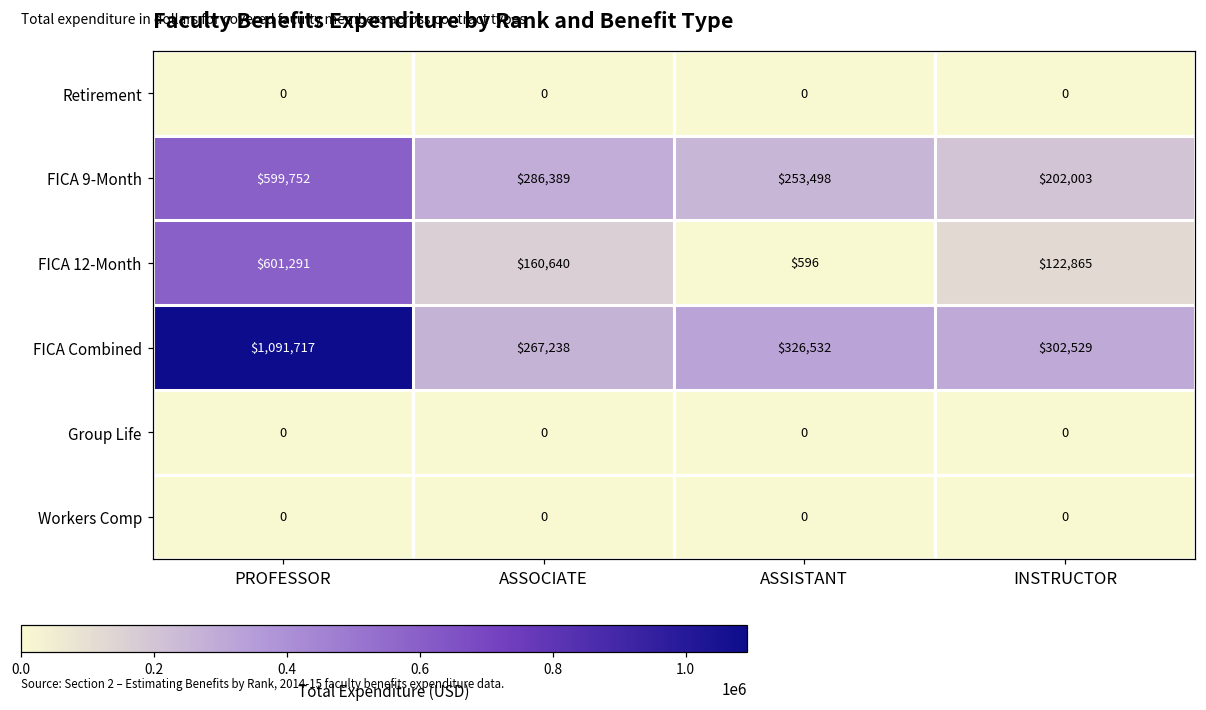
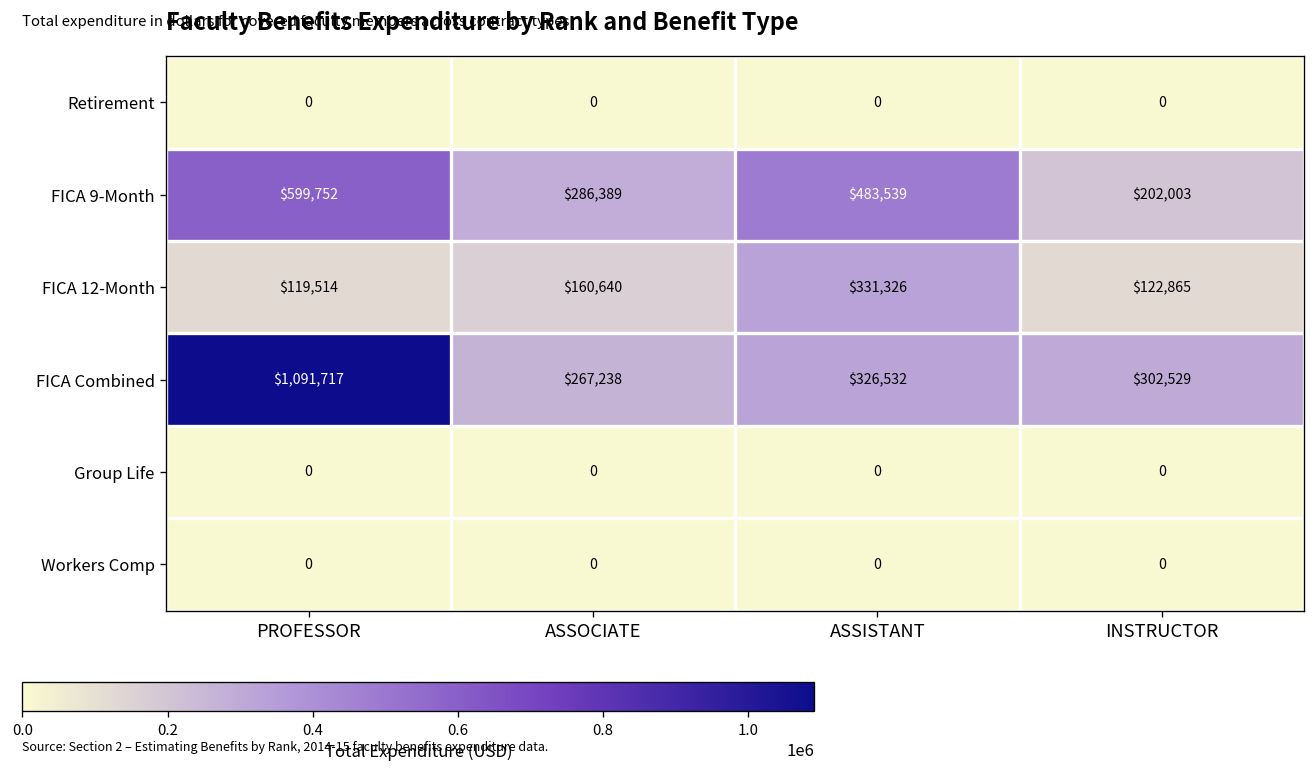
FICA 9-Month, ASSISTANT: $253,498 -> $483,539
FICA 12-Month, PROFESSOR: $601,291 -> $119,514
FICA 12-Month, ASSISTANT: $596 -> $331,326
